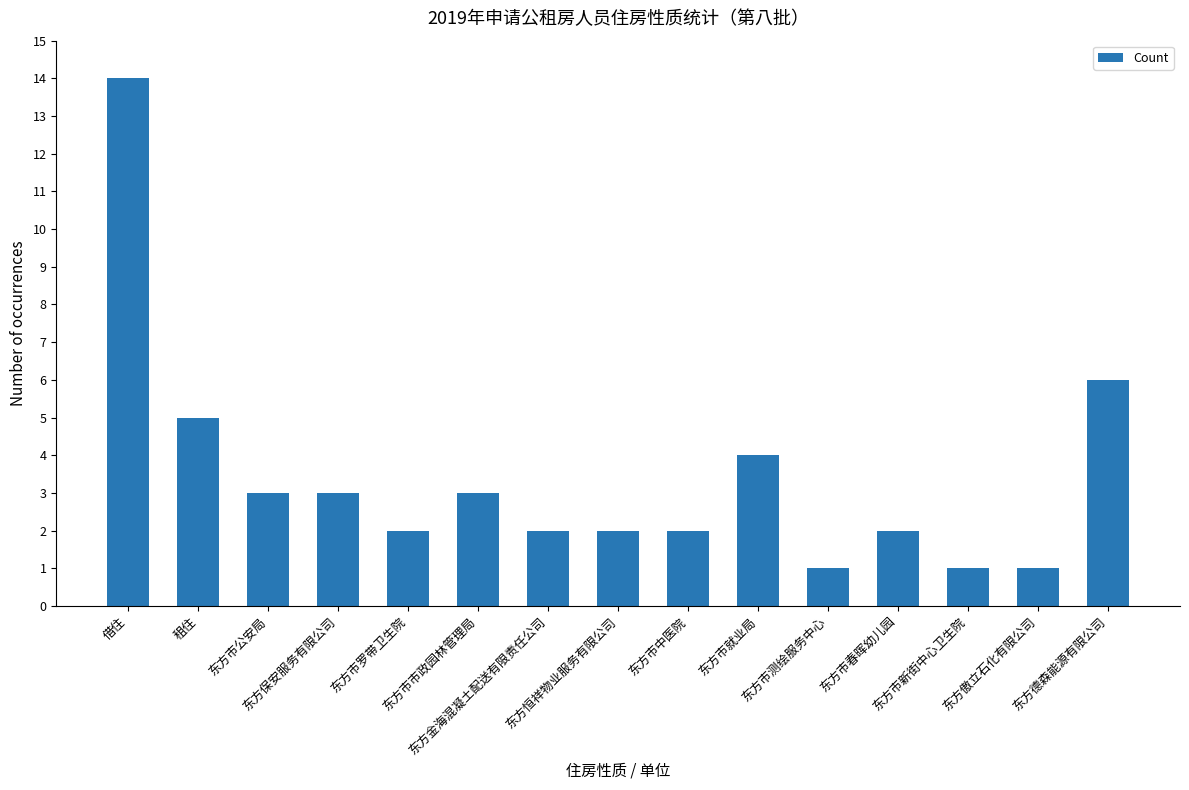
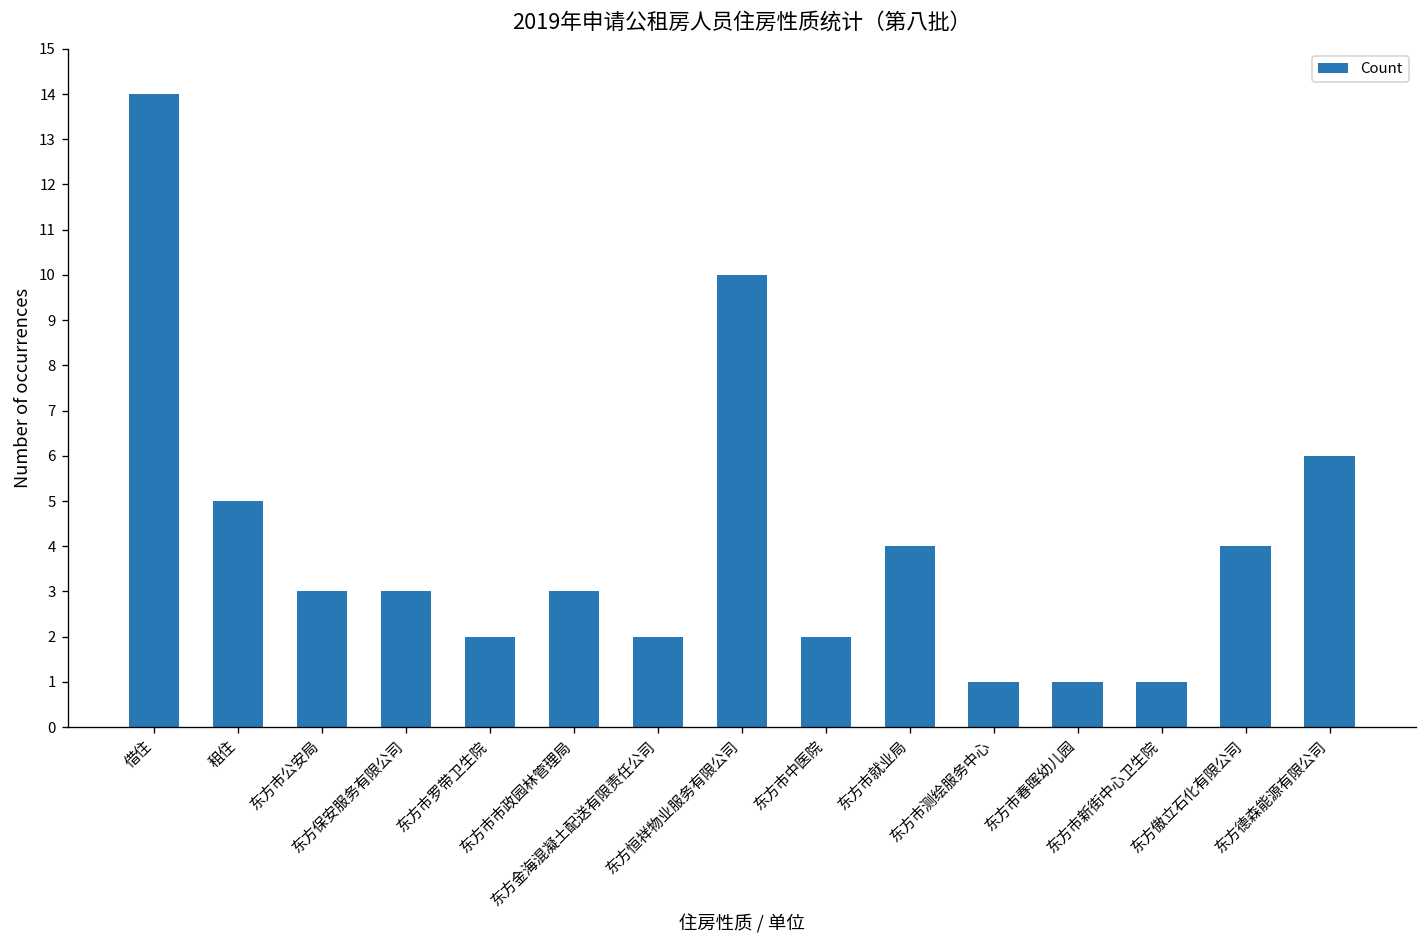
东方恒祥物业服务有限公司: 2 -> 10
东方市春晖幼儿园: 2 -> 1
东方傲立石化有限公司: 1 -> 4
